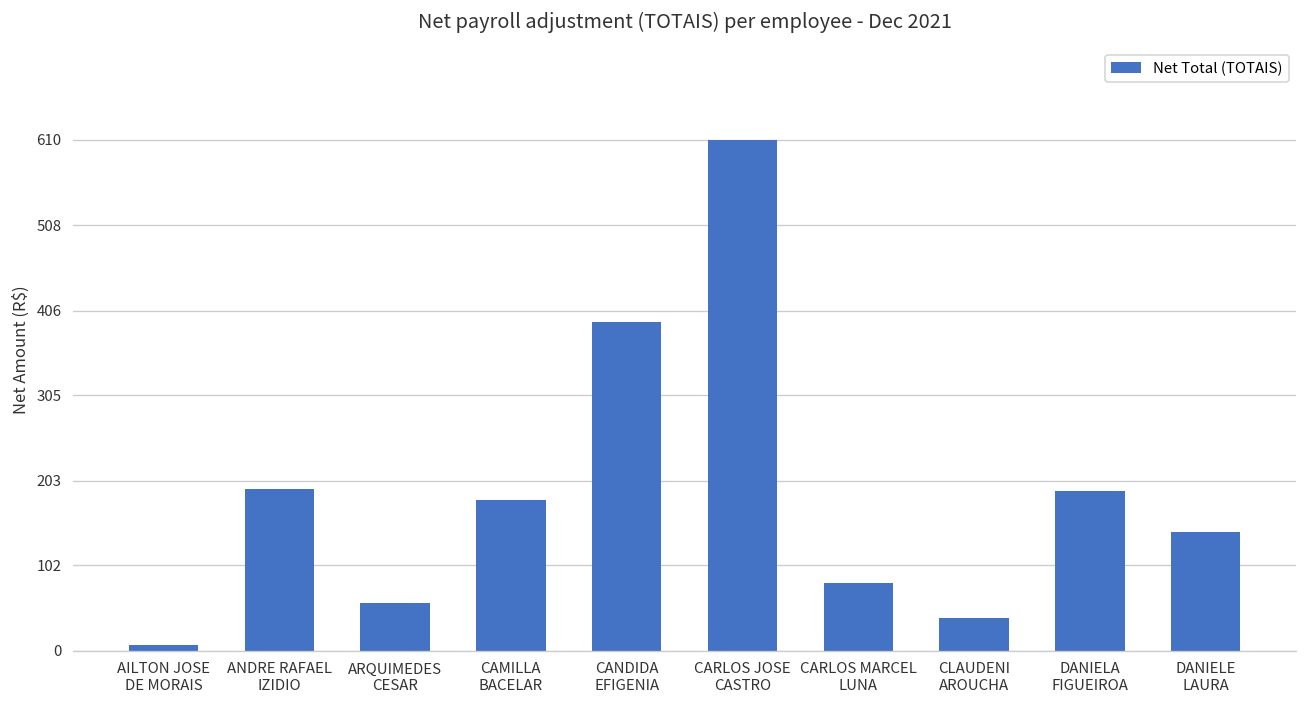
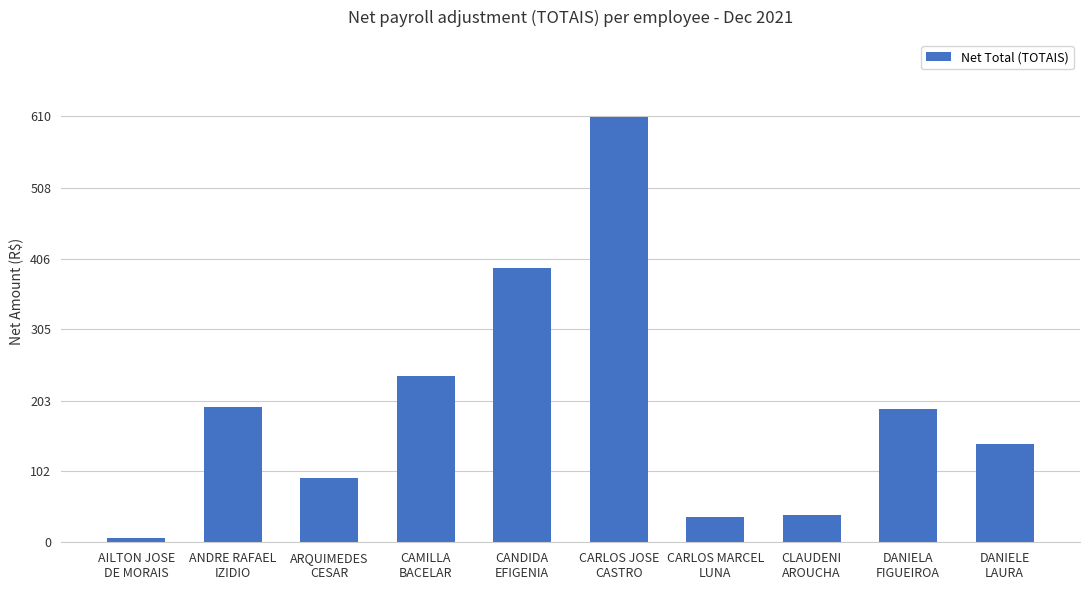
ARQUIMEDES CESAR: 60 -> 90
CAMILLA BACELAR: 180 -> 240
CARLOS MARCEL LUNA: 80 -> 40
